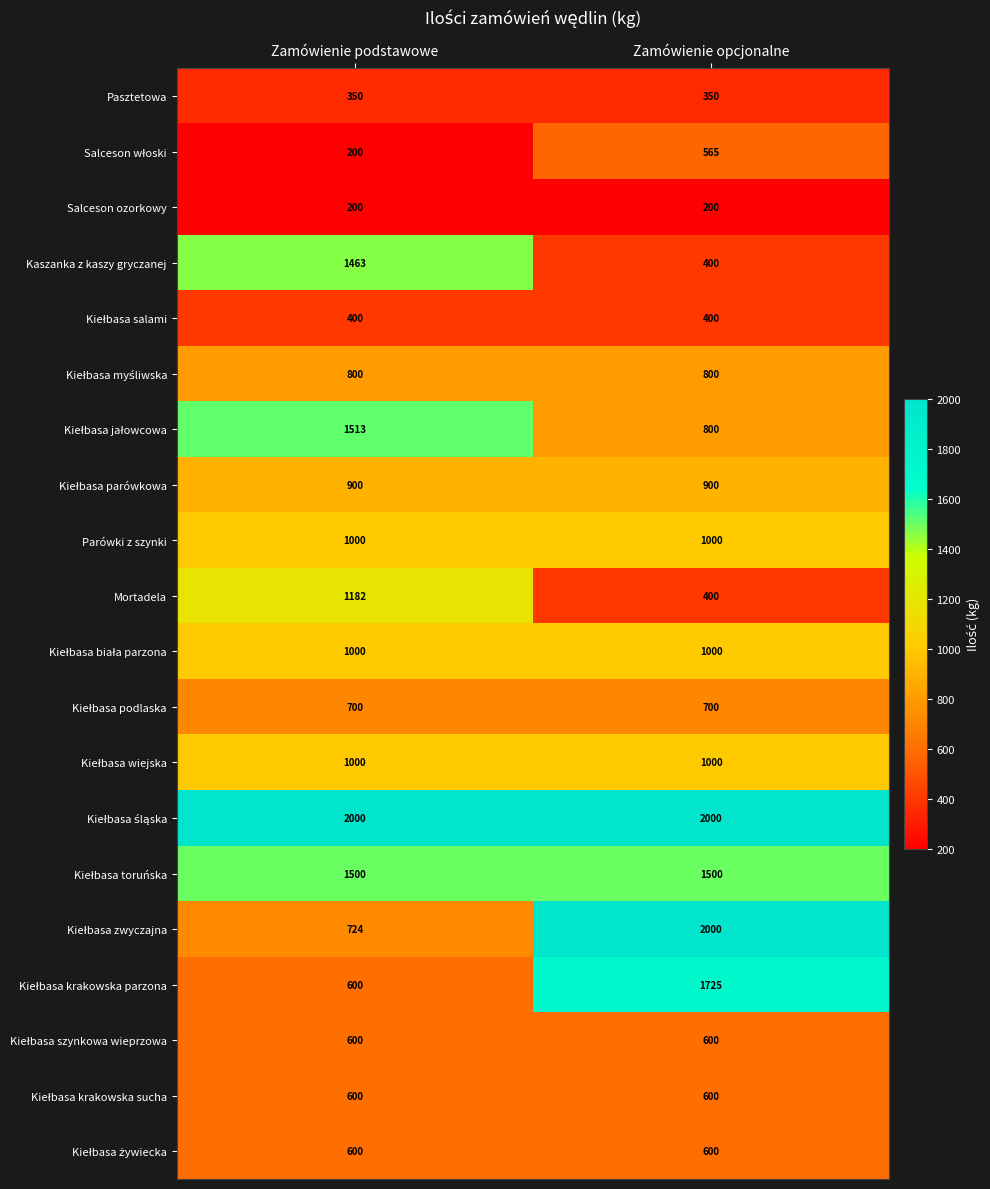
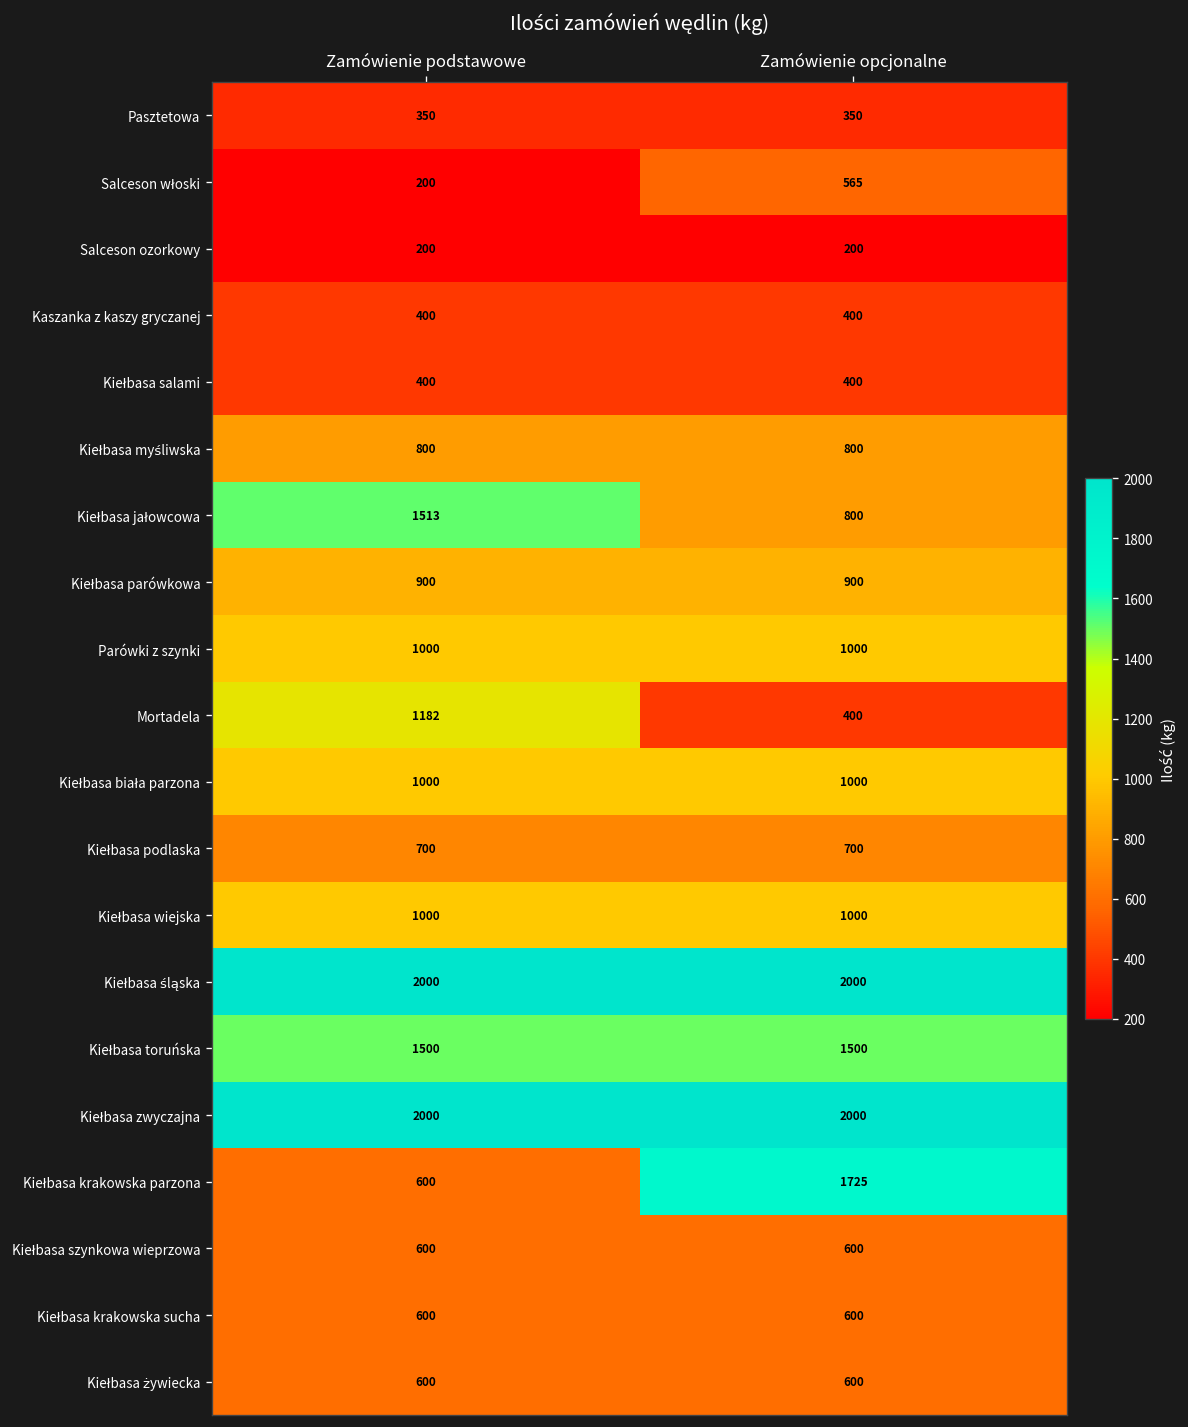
Kaszanka z kaszy gryczanej, Zamówienie podstawowe: 1463 -> 400
Kiełbasa zwyczajna, Zamówienie podstawowe: 724 -> 2000
